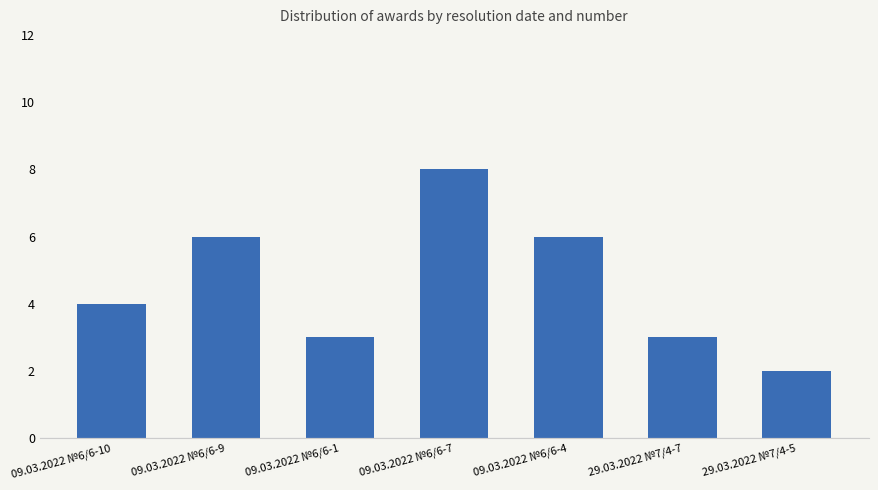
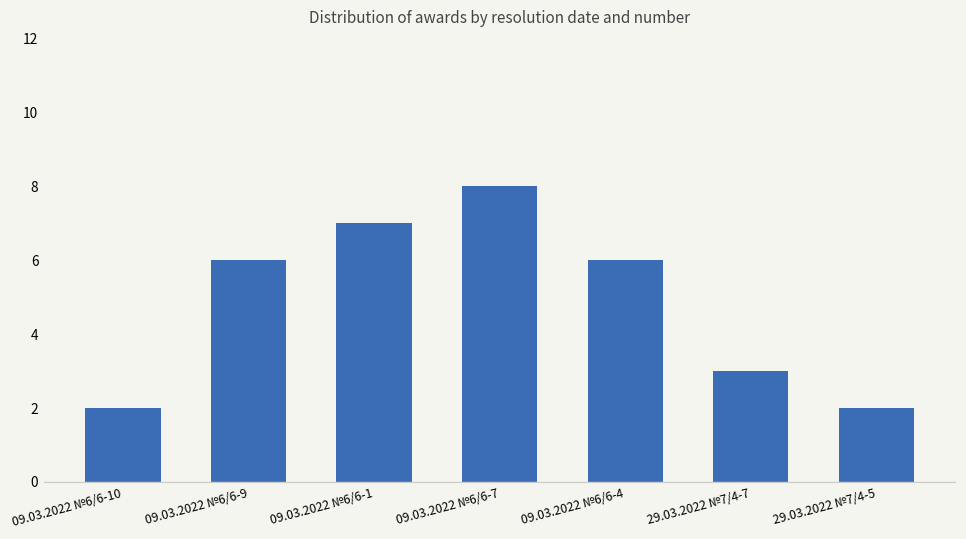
09.03.2022 №6/6-10: 4 -> 2
09.03.2022 №6/6-1: 3 -> 7
